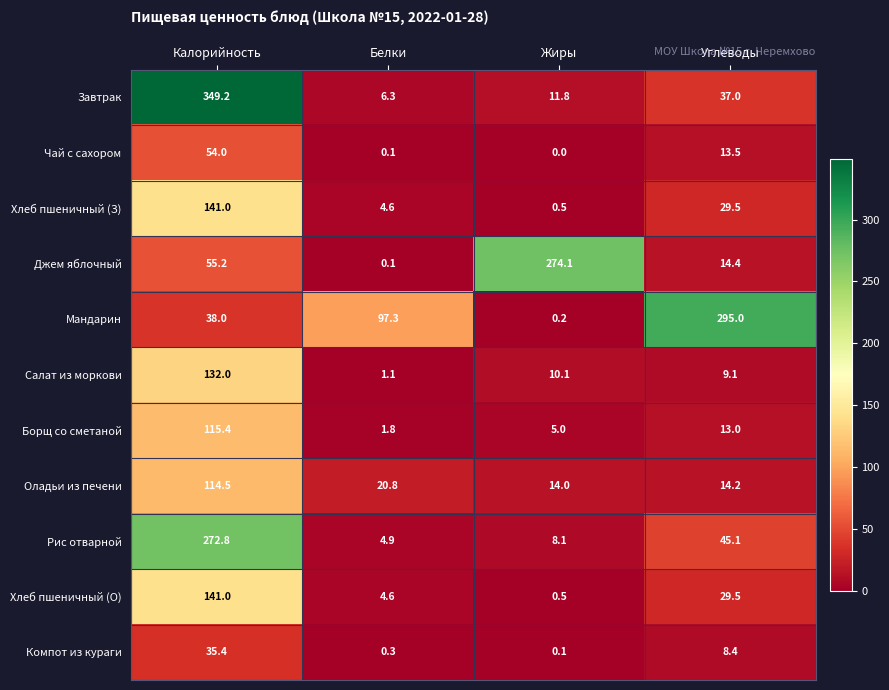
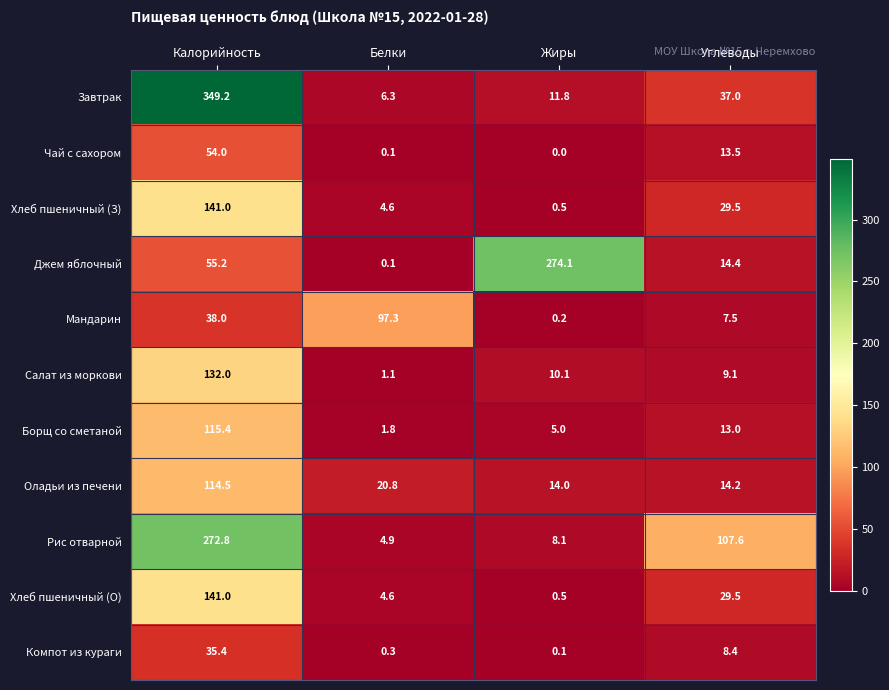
Мандарин, Углеводы: 295.0 -> 7.5
Рис отварной, Углеводы: 45.1 -> 107.6
